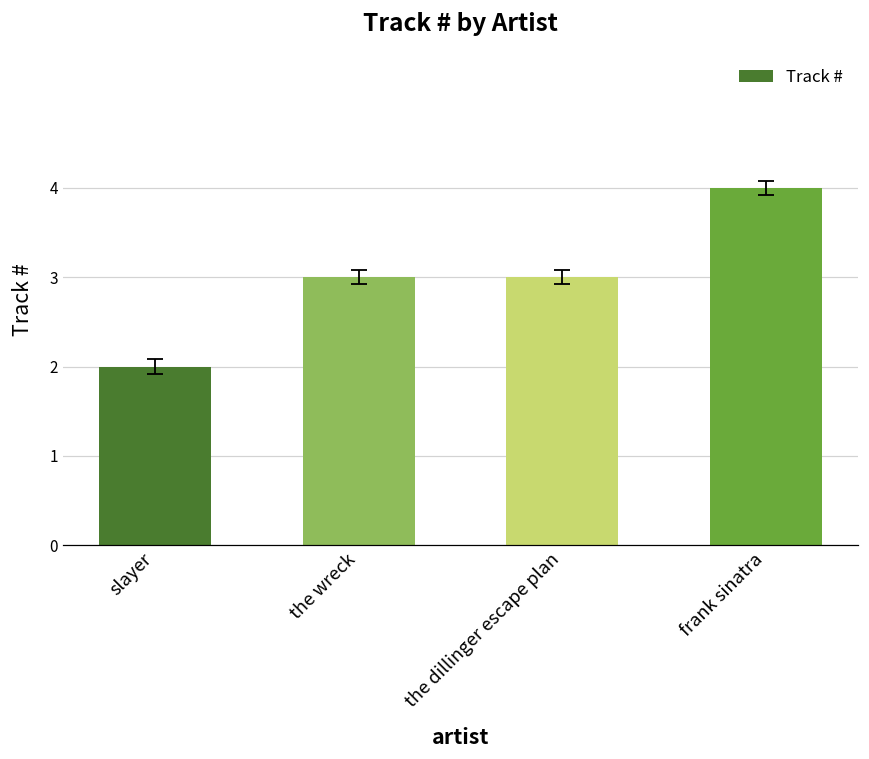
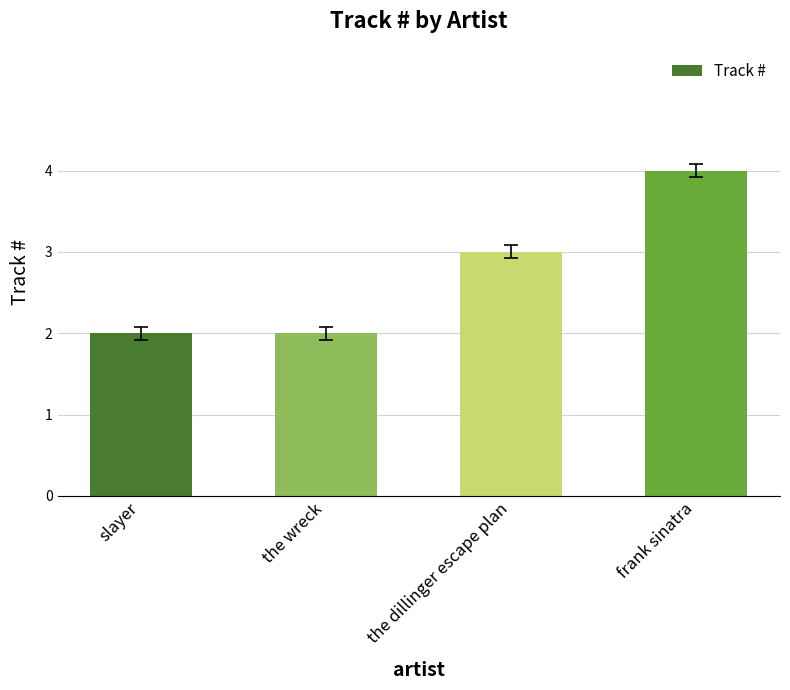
Track #, the wreck: 3 -> 2
